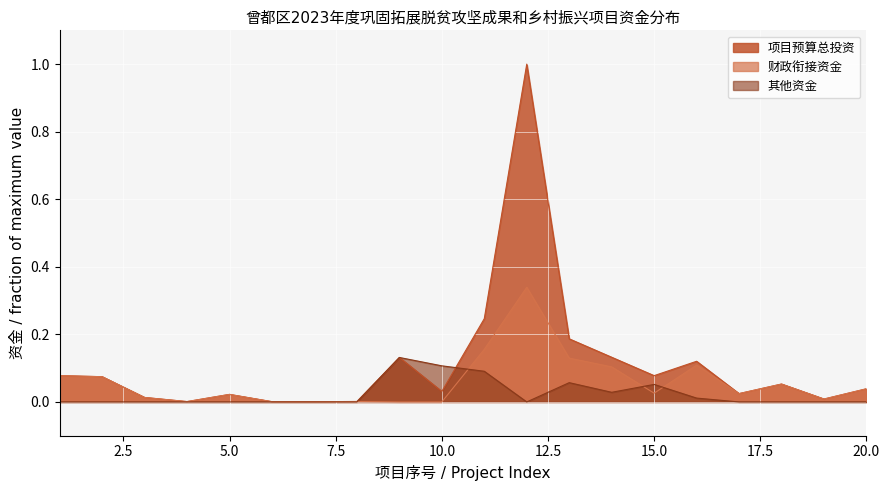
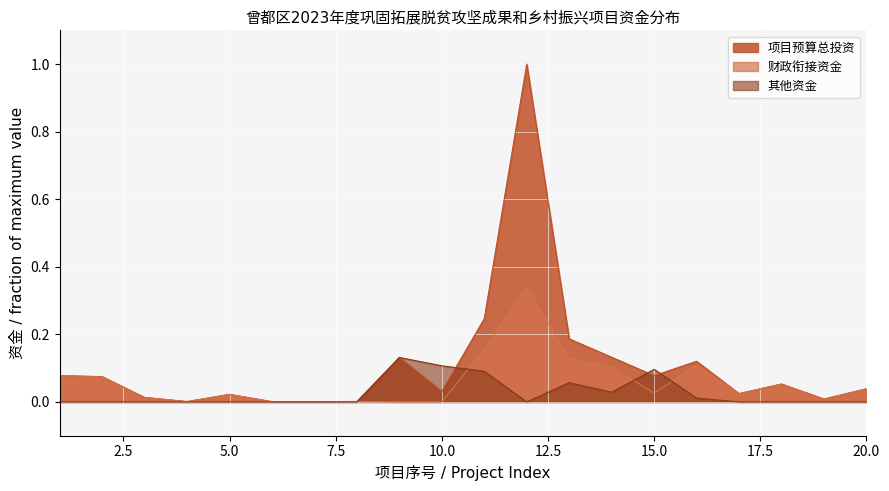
其他资金, 15.0: 0.05 -> 0.10
